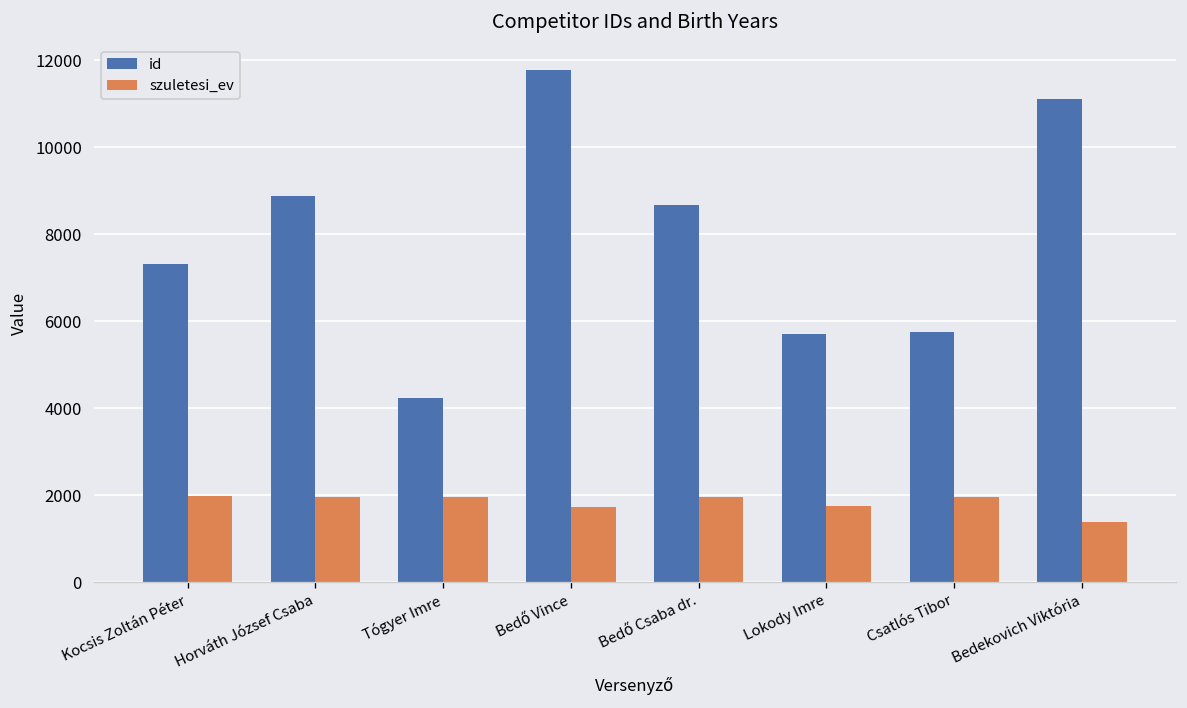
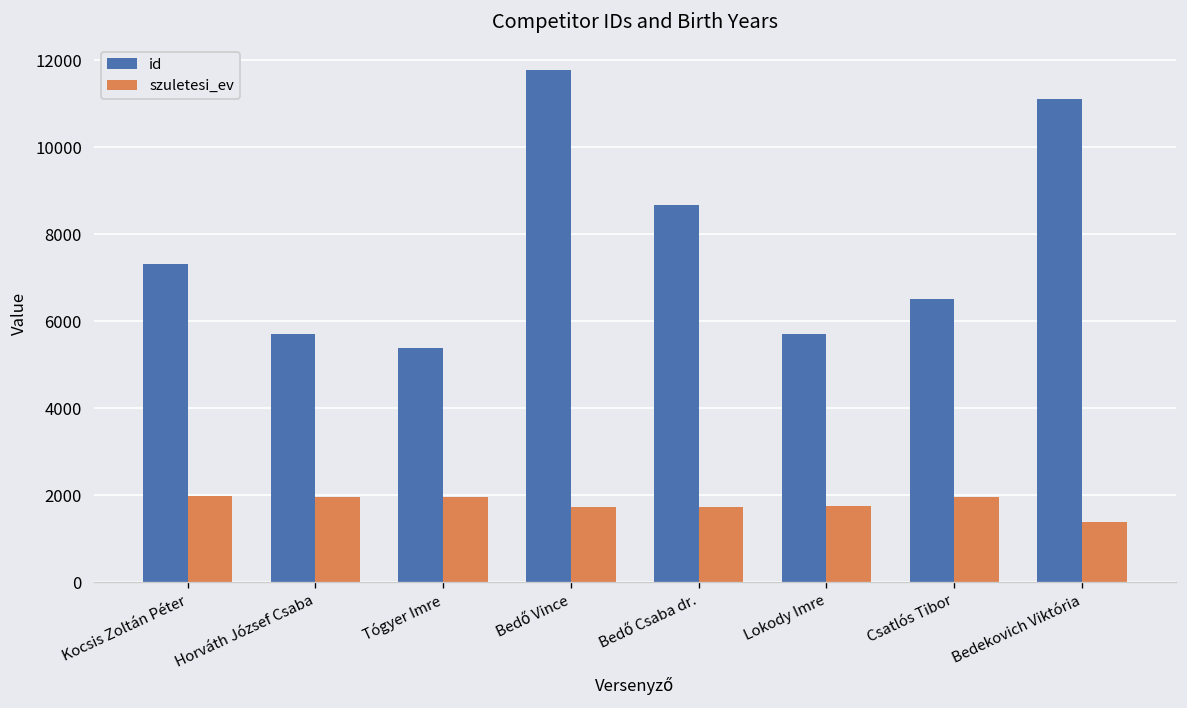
id, Horváth József Csaba: 8900 -> 5700
id, Tógyer Imre: 4200 -> 5400
szuletesi_ev, Bedő Csaba dr.: 2000 -> 1700
id, Csatlós Tibor: 5800 -> 6500
